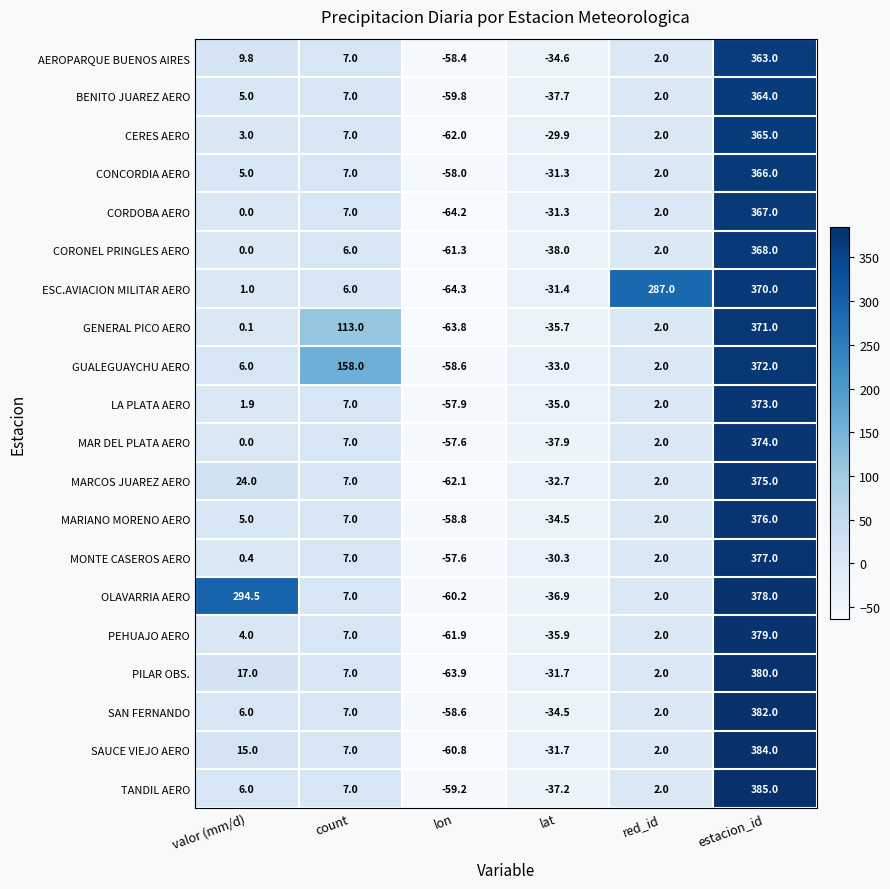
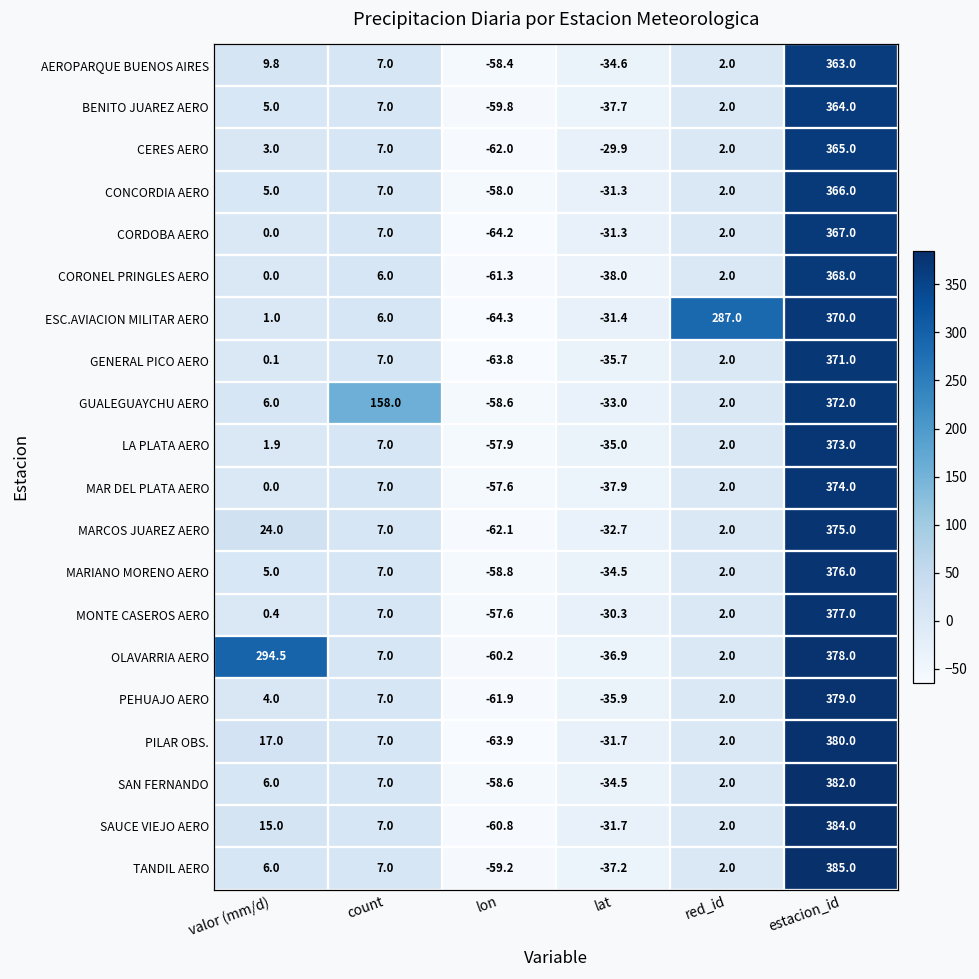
GENERAL PICO AERO, count: 113.0 -> 7.0
